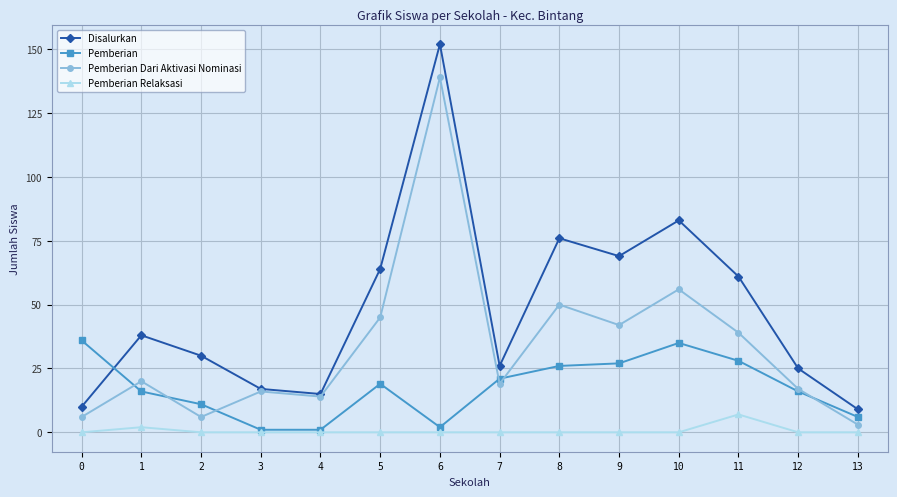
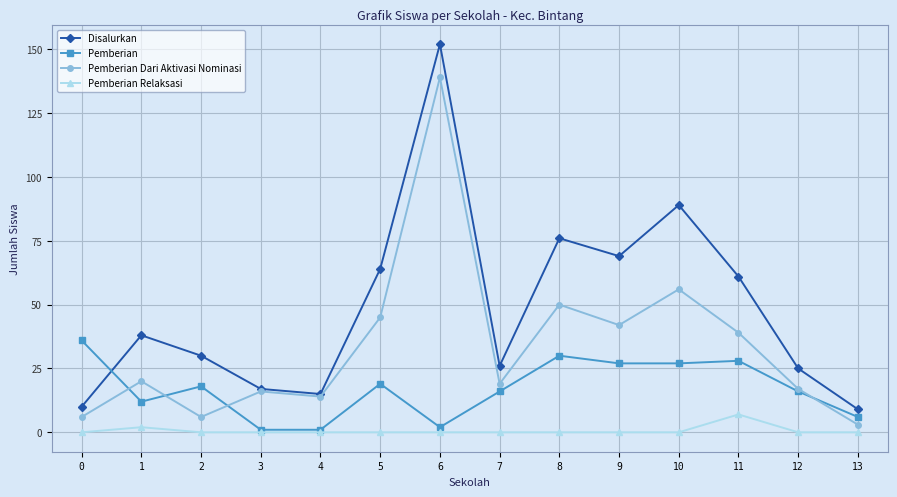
Pemberian, 1: 16 -> 12
Pemberian, 2: 11 -> 18
Pemberian, 7: 21 -> 16
Pemberian, 8: 26 -> 30
Disalurkan, 10: 83 -> 89
Pemberian, 10: 35 -> 27
